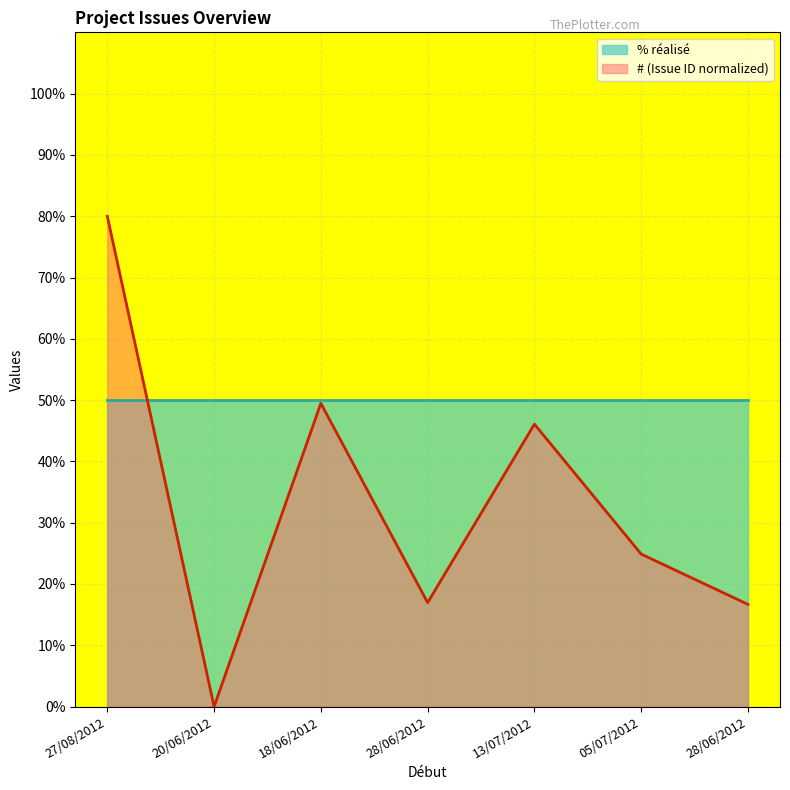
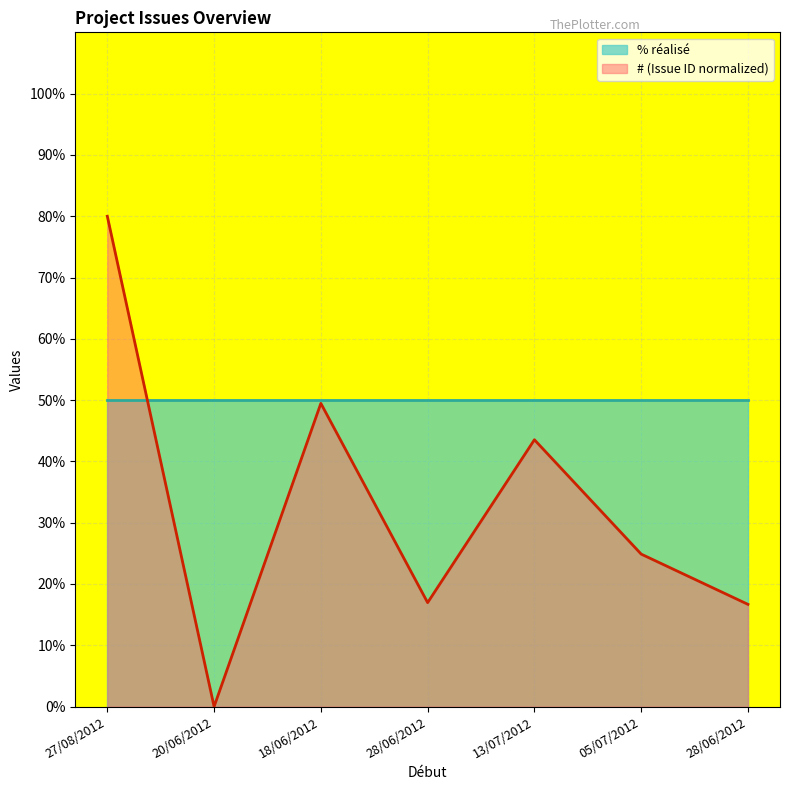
# (Issue ID normalized), 13/07/2012: 46% -> 44%
